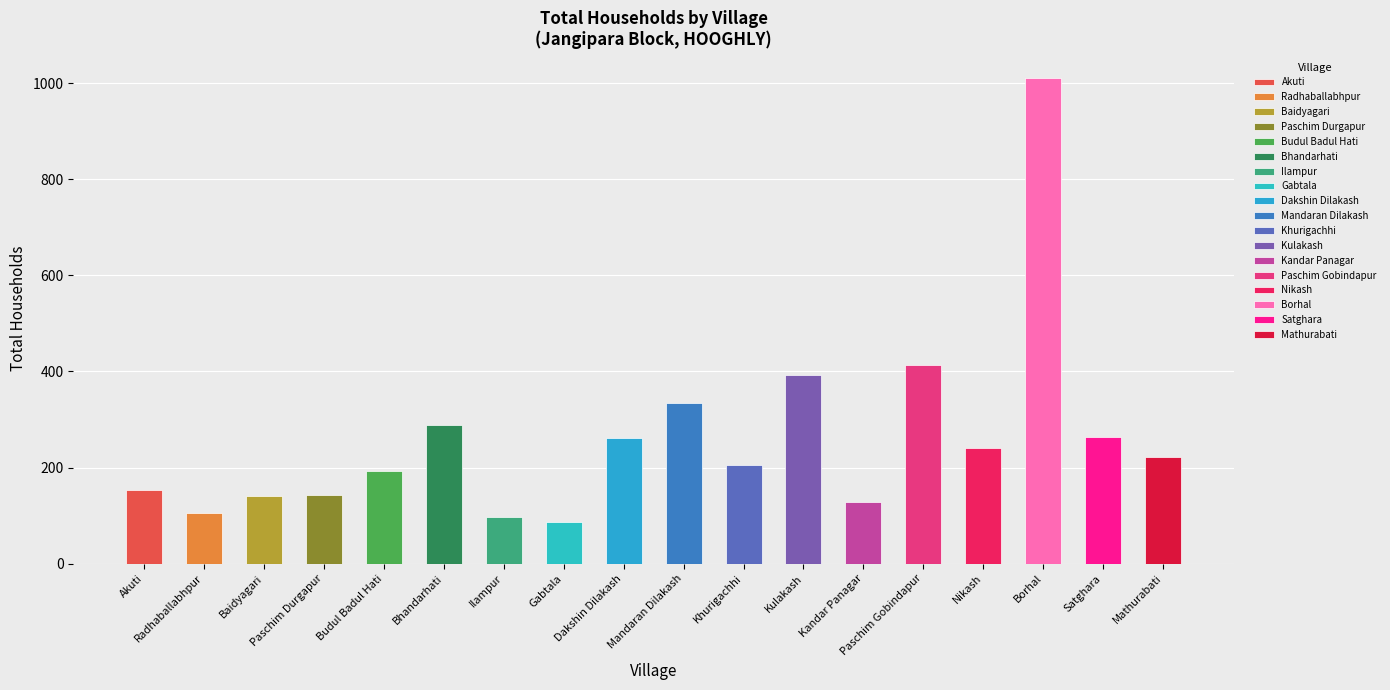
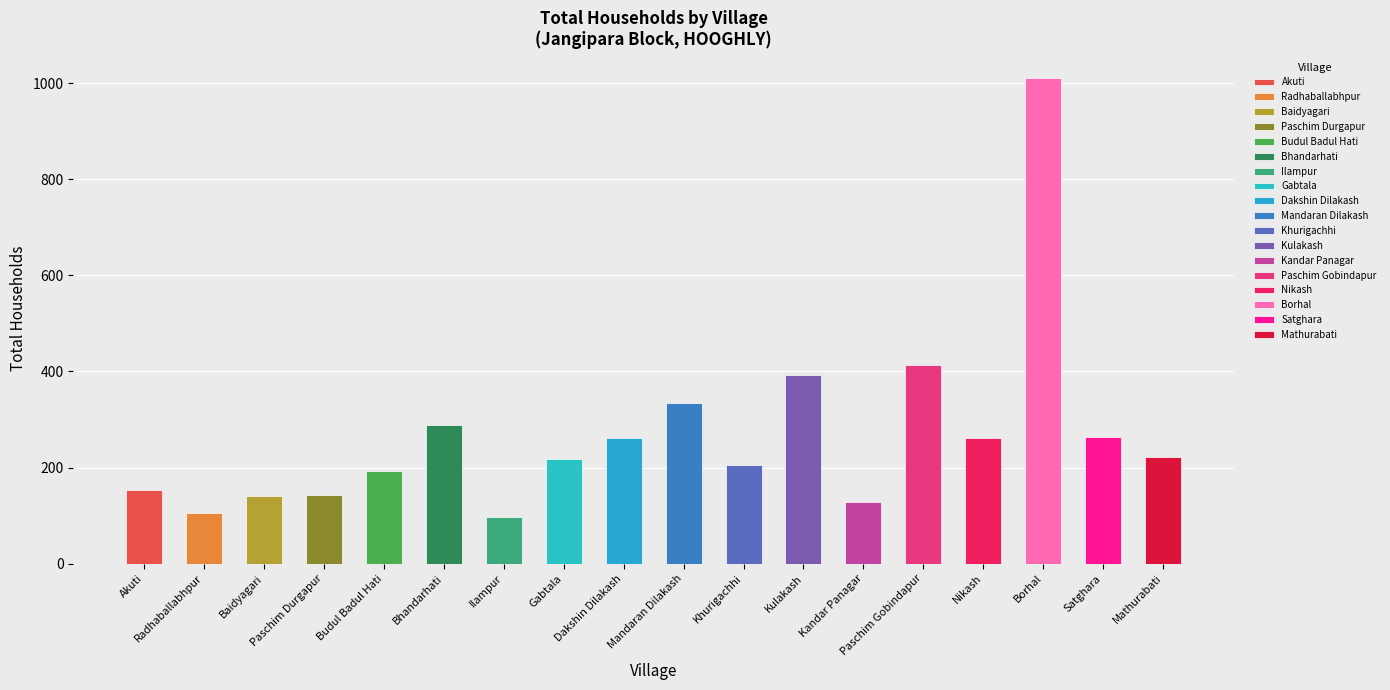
Gabtala: 90 -> 220
Nikash: 240 -> 260
